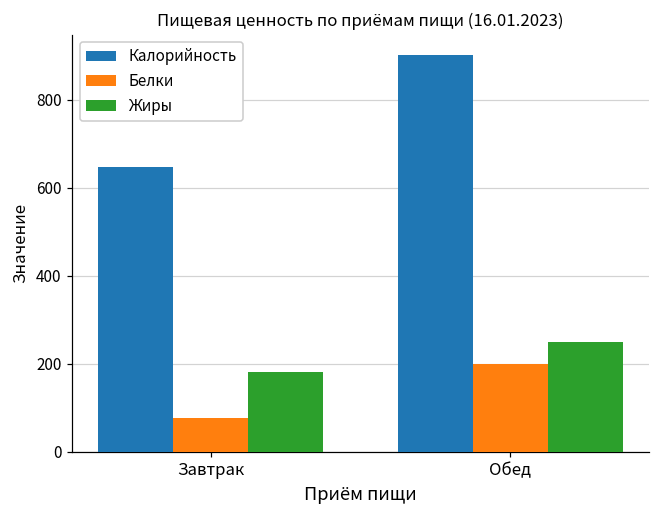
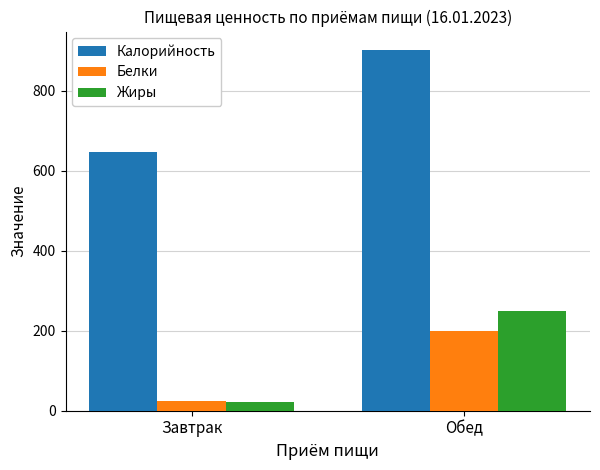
Белки, Завтрак: 80 -> 20
Жиры, Завтрак: 180 -> 20
